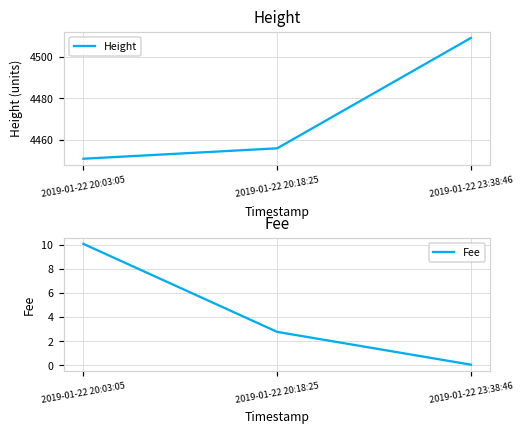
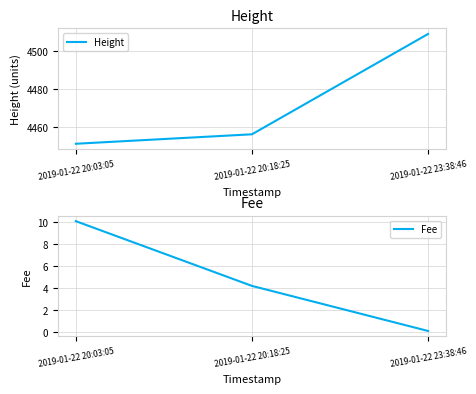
Fee, 2019-01-22 20:18:25: 2.8 -> 4.2
